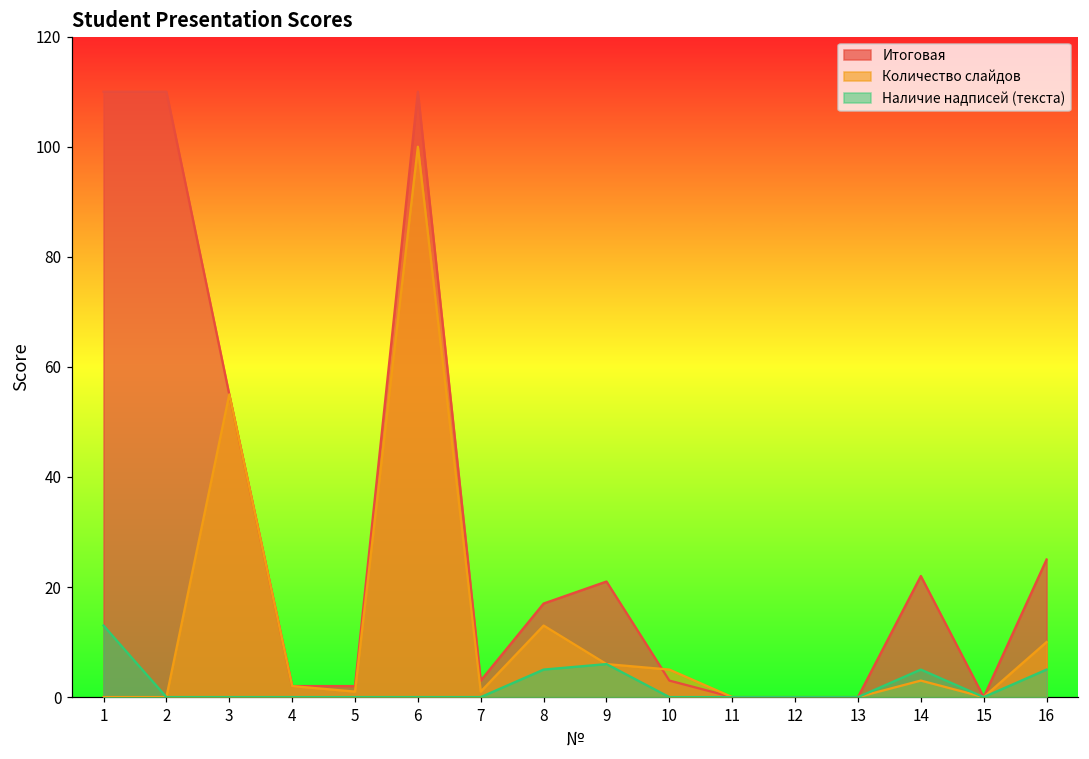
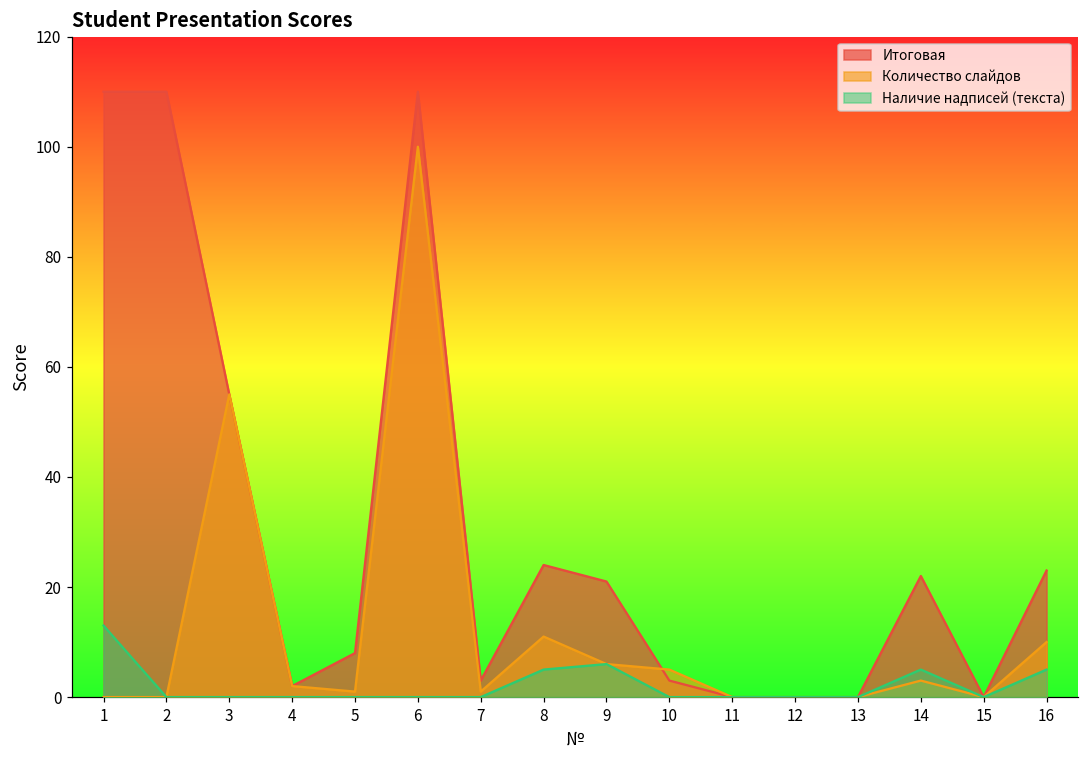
Итоговая, 5: 2 -> 8
Итоговая, 8: 17 -> 24
Количество слайдов, 8: 13 -> 11
Итоговая, 16: 25 -> 23
